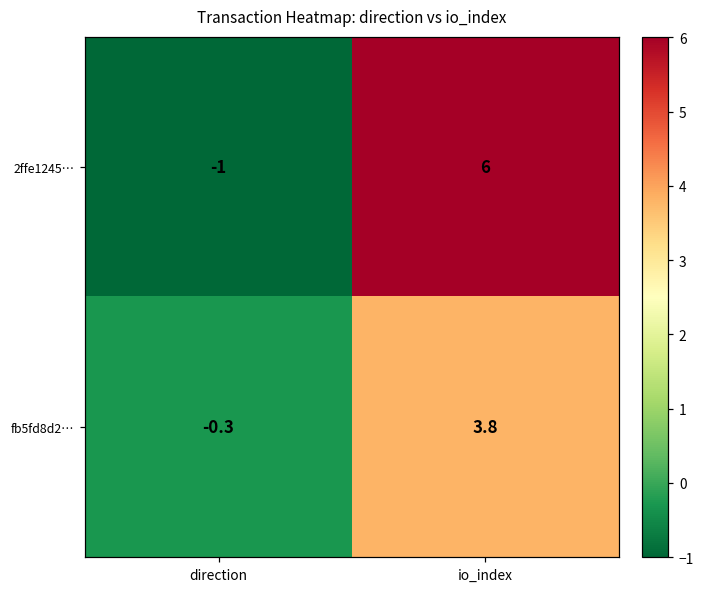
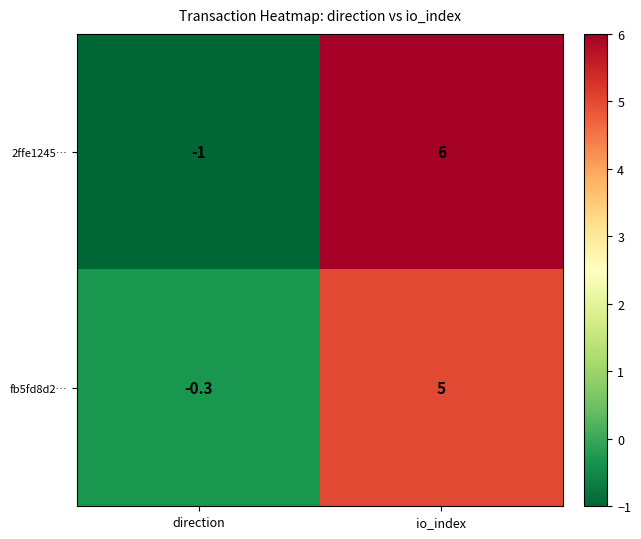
fb5fd8d2…, io_index: 3.8 -> 5
